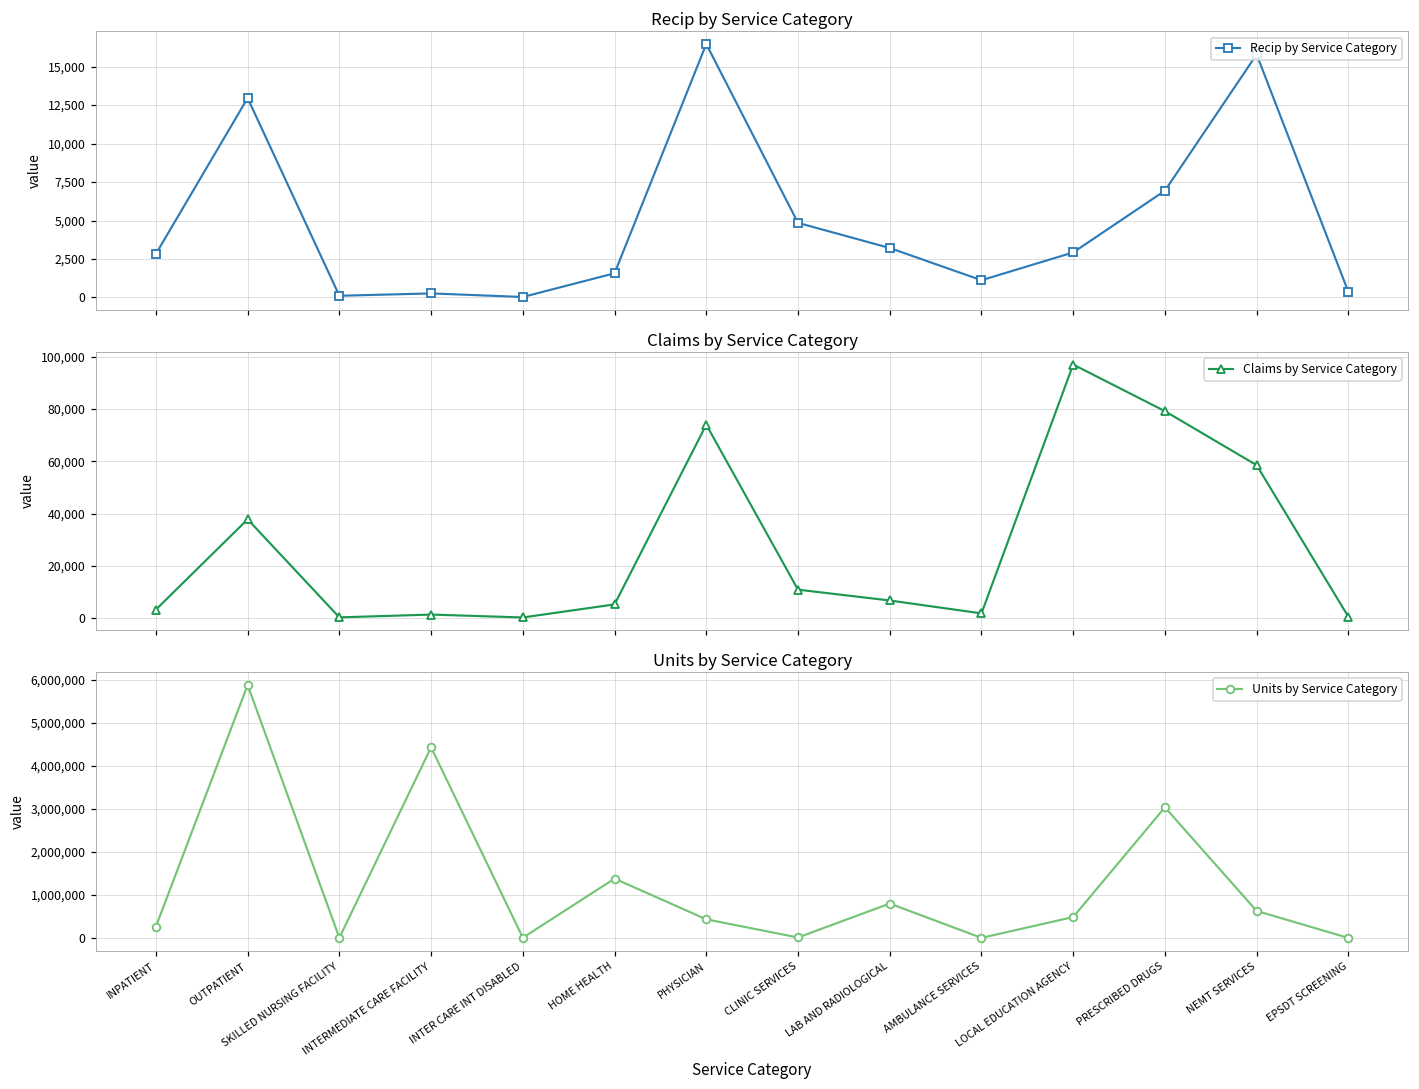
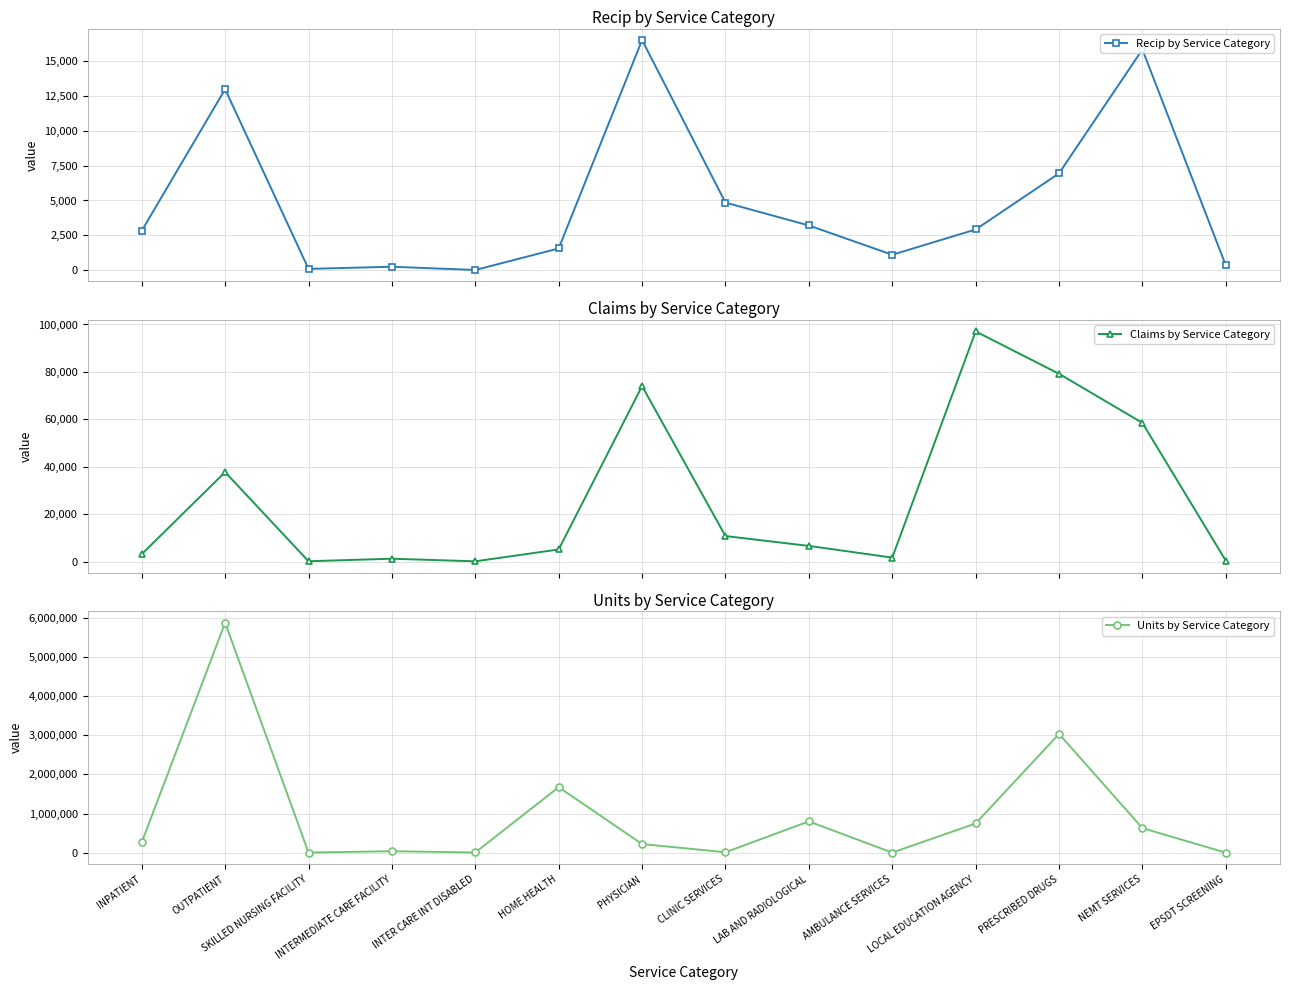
Units by Service Category, INTERMEDIATE CARE FACILITY: 4,400,000 -> 0
Units by Service Category, HOME HEALTH: 1,400,000 -> 1,700,000
Units by Service Category, PHYSICIAN: 400,000 -> 200,000
Units by Service Category, LOCAL EDUCATION AGENCY: 500,000 -> 700,000
